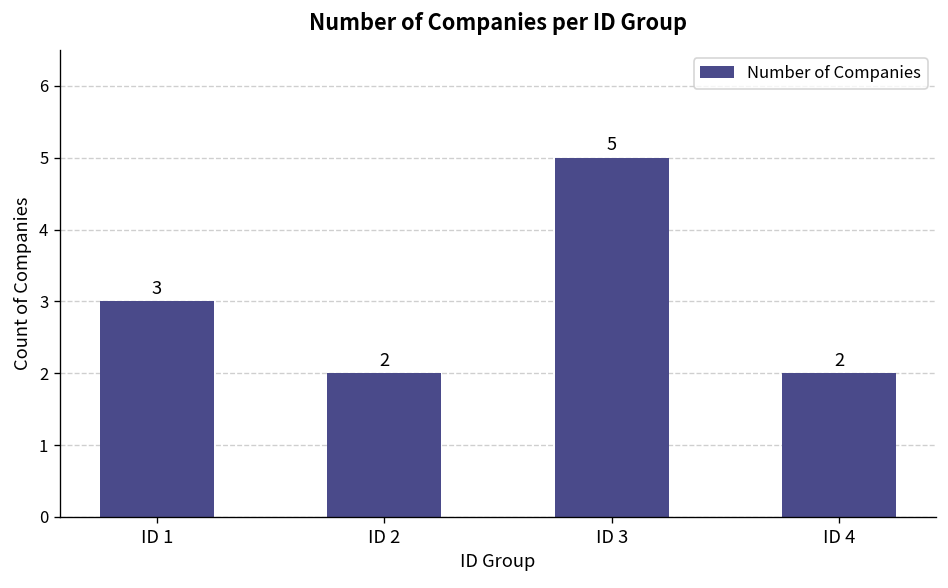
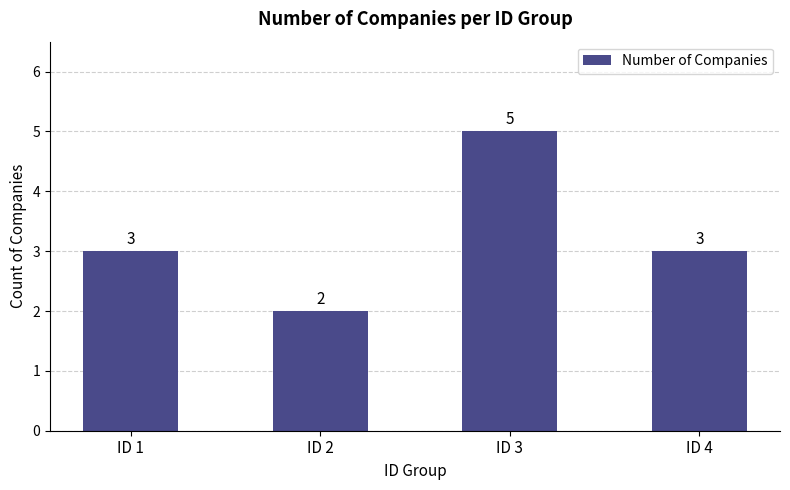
ID 4: 2 -> 3
